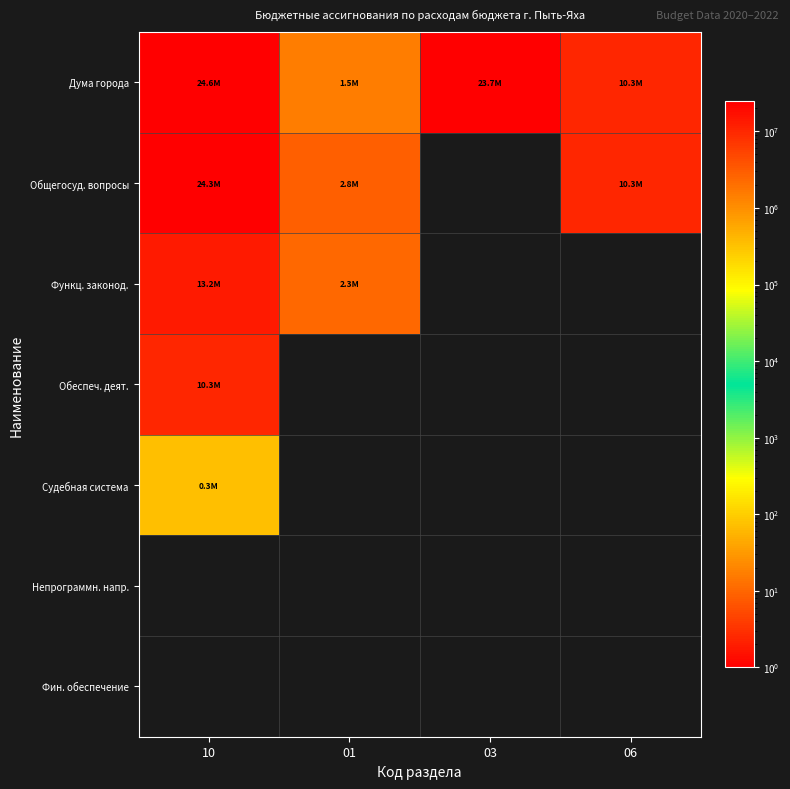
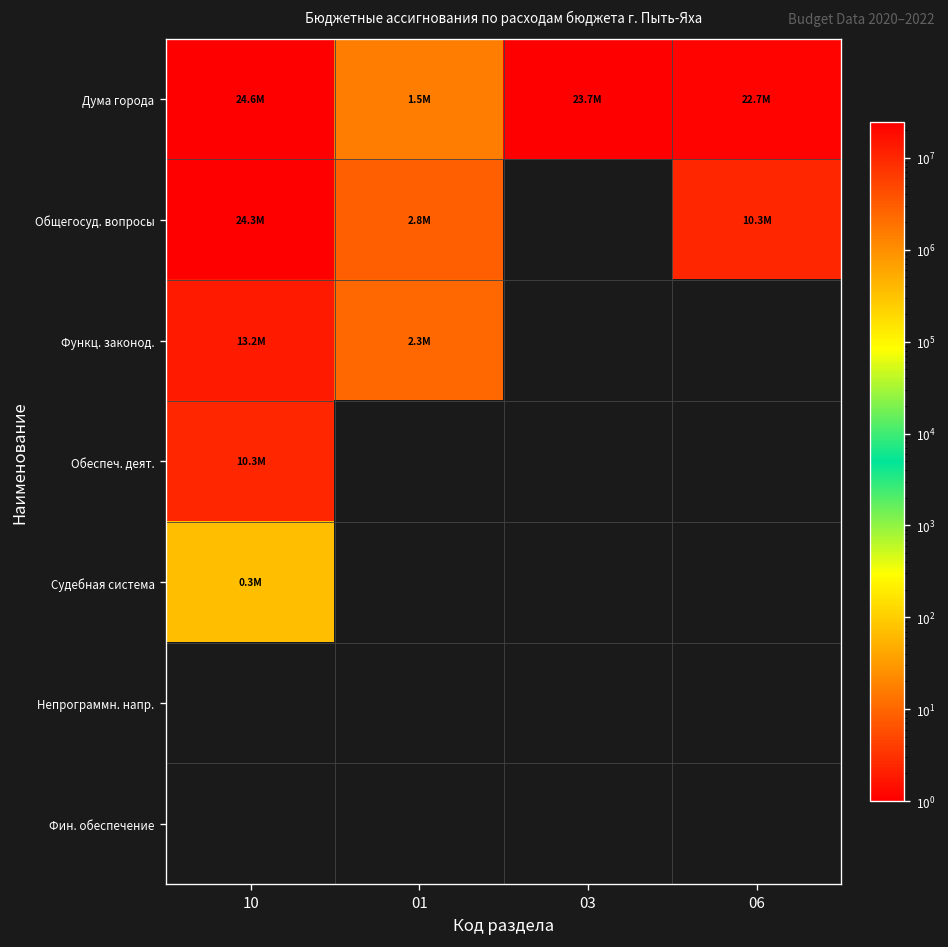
Дума города, 06: 10.3M -> 22.7M
